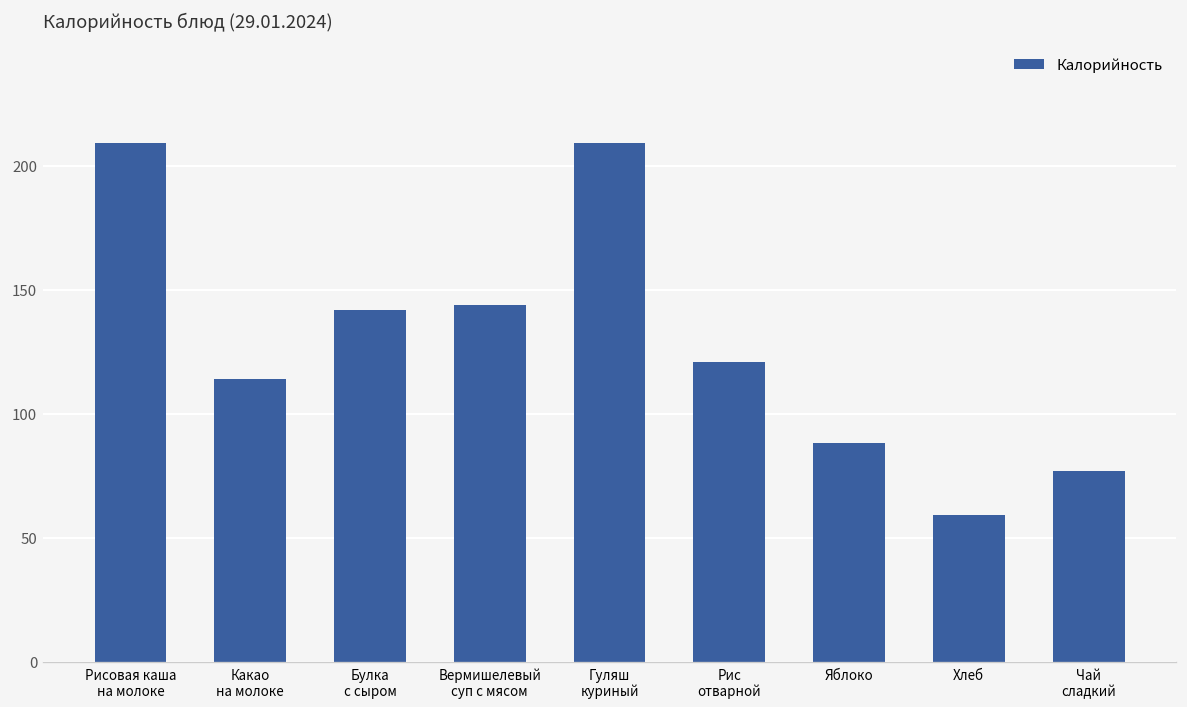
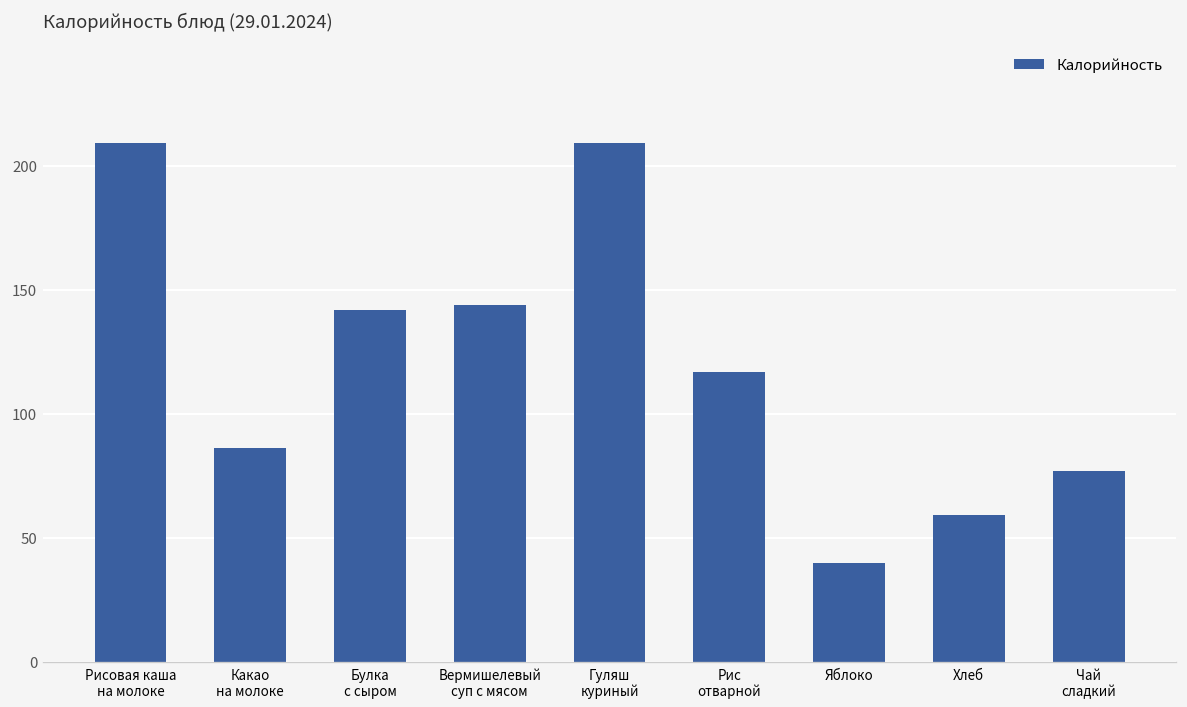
Какао на молоке: 114 -> 86
Рис отварной: 121 -> 117
Яблоко: 88 -> 40
